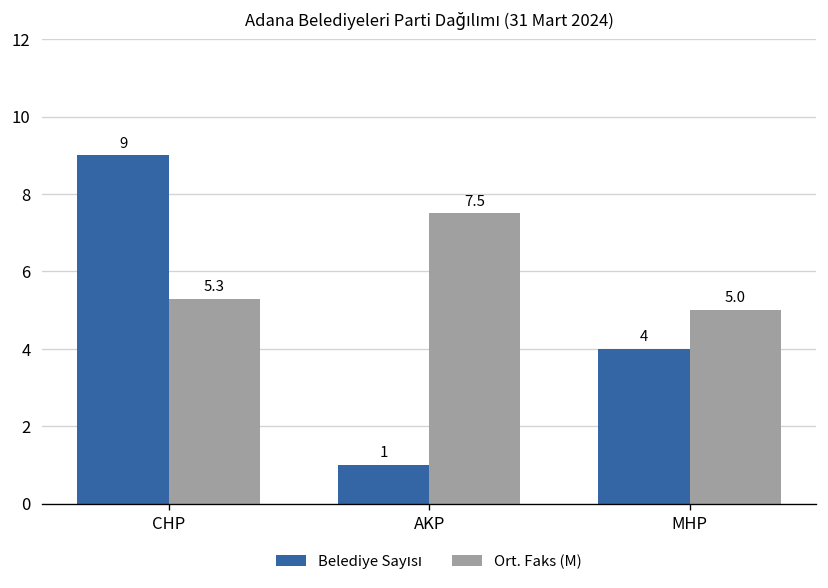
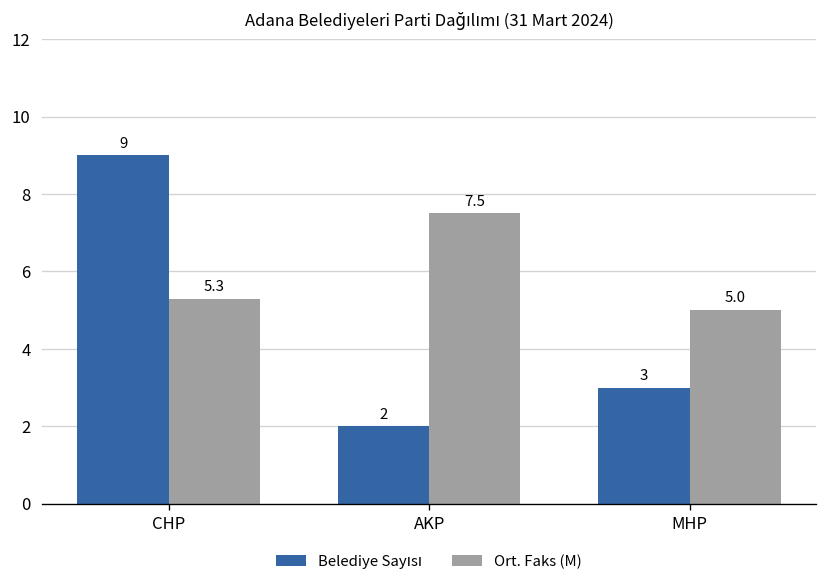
Belediye Sayısı, AKP: 1 -> 2
Belediye Sayısı, MHP: 4 -> 3
